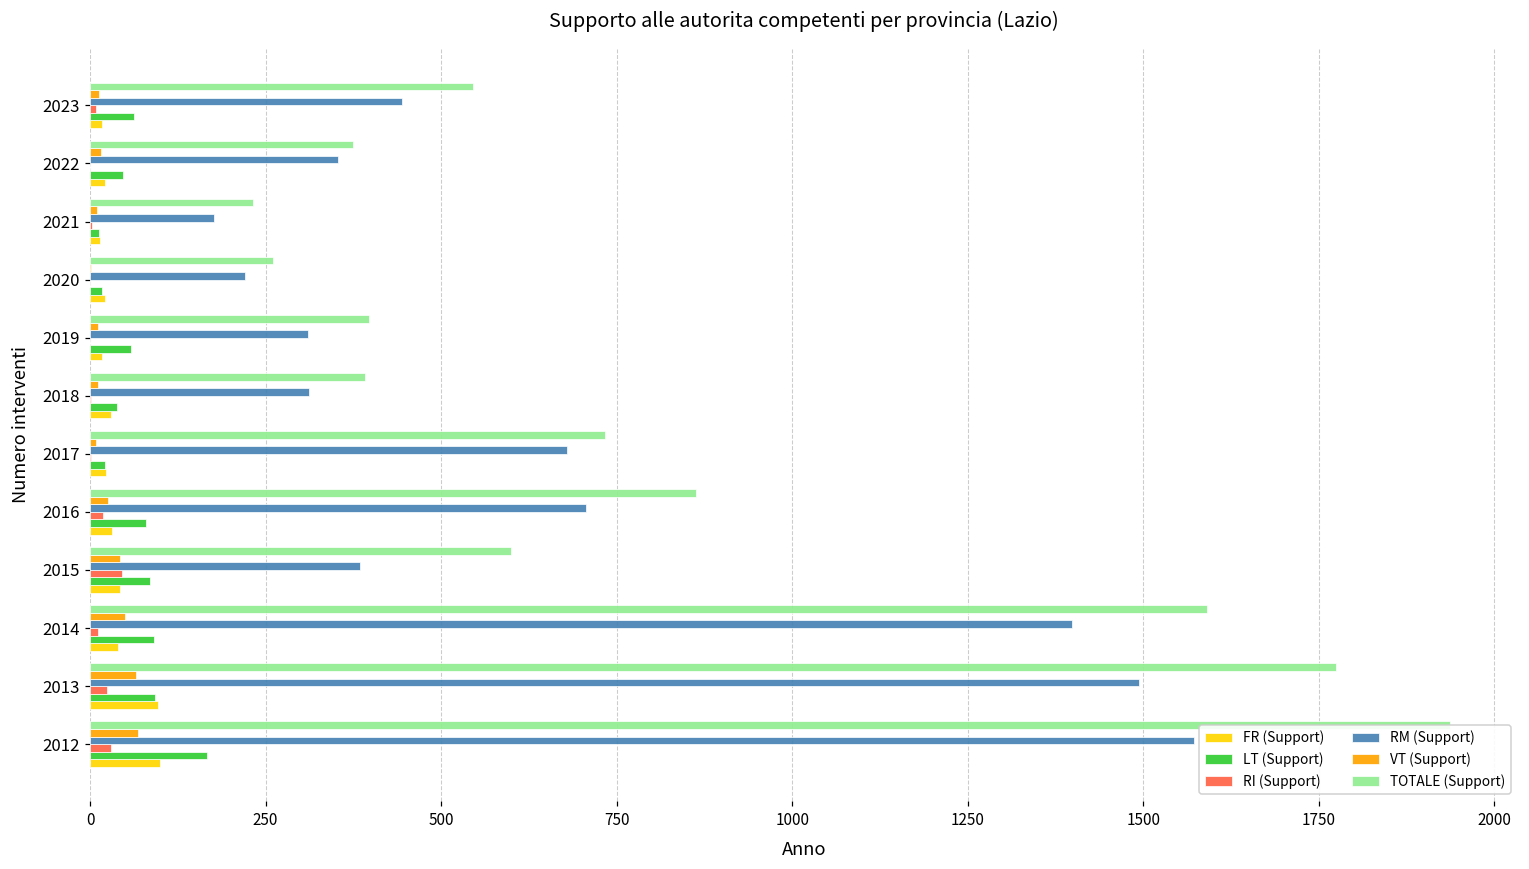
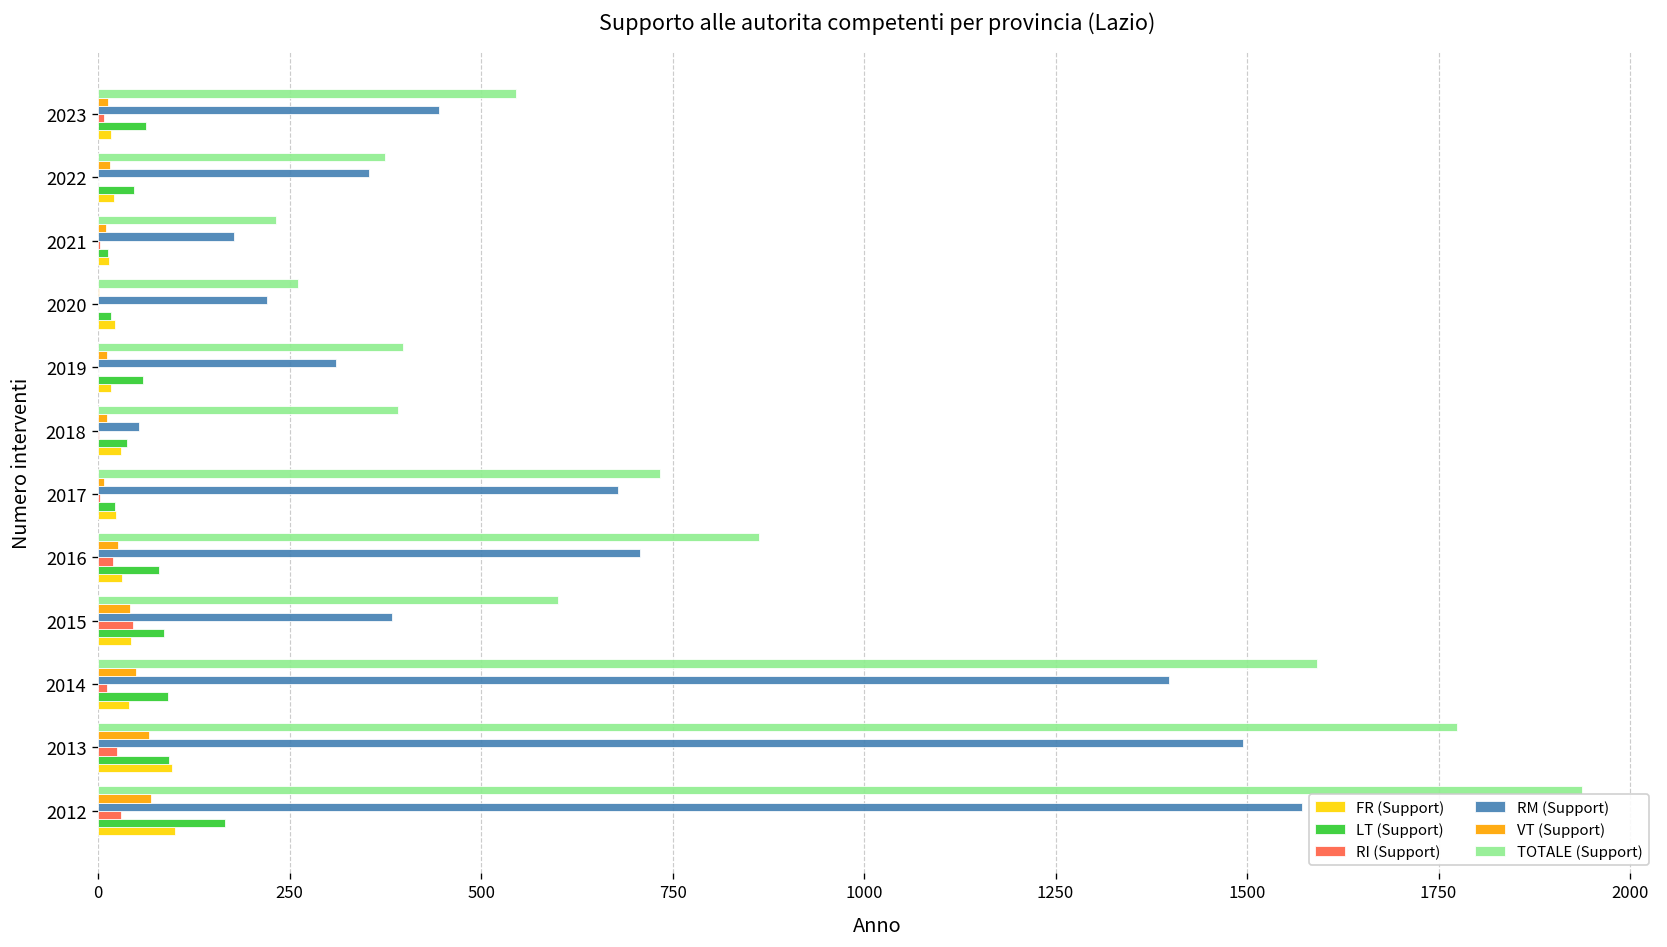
RM (Support), 2018: 310 -> 50
